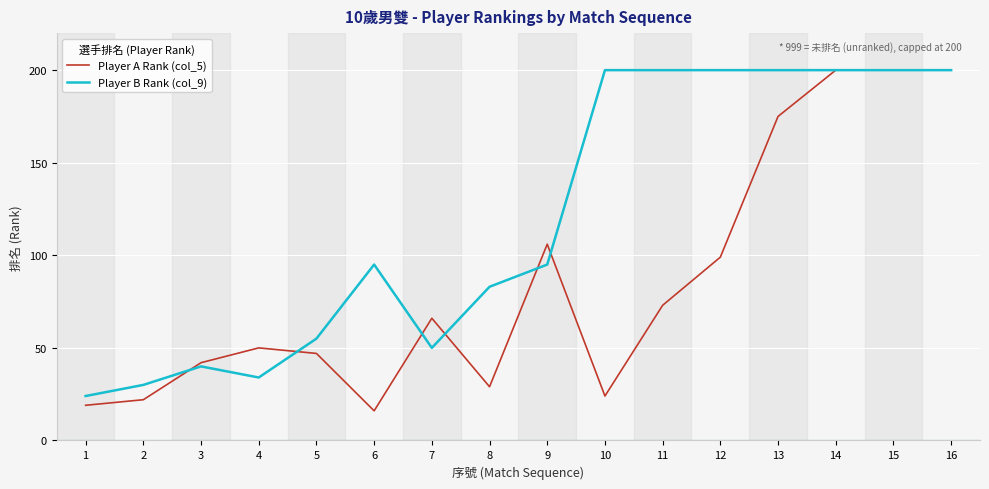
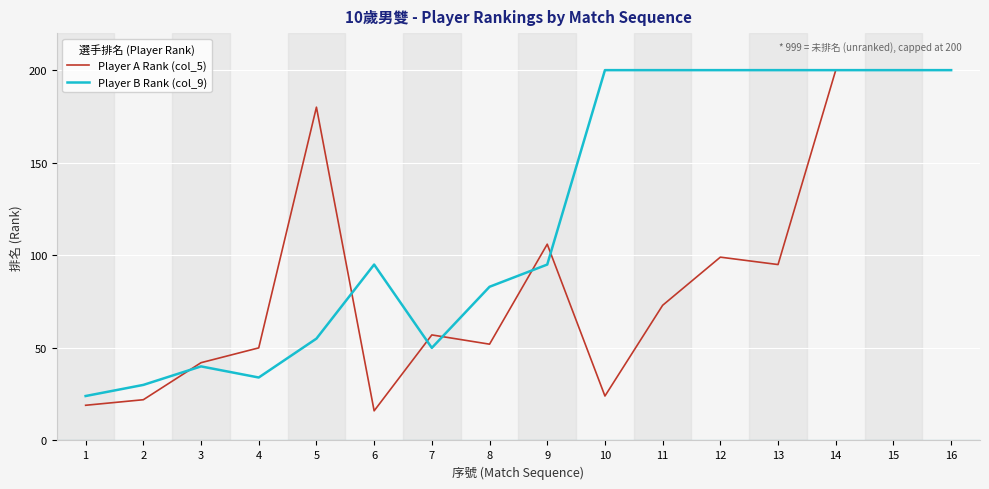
Player A Rank (col_5), 5: 47 -> 180
Player A Rank (col_5), 7: 66 -> 57
Player A Rank (col_5), 8: 29 -> 52
Player A Rank (col_5), 13: 175 -> 95
